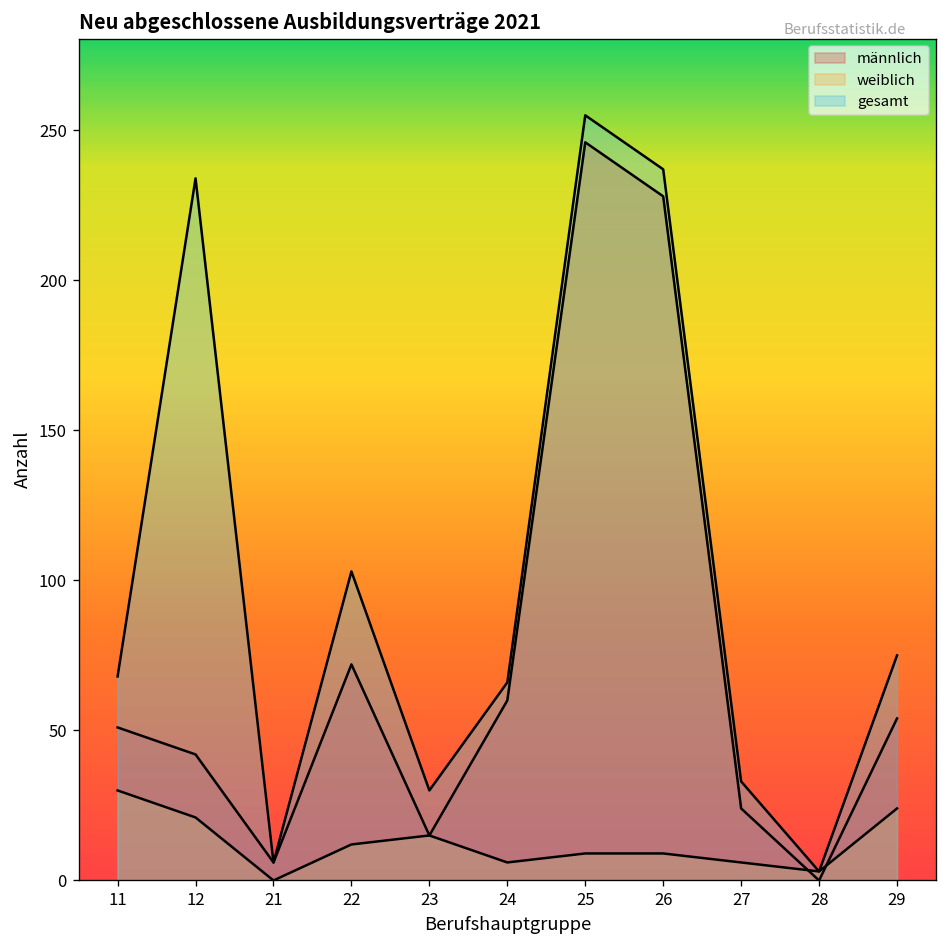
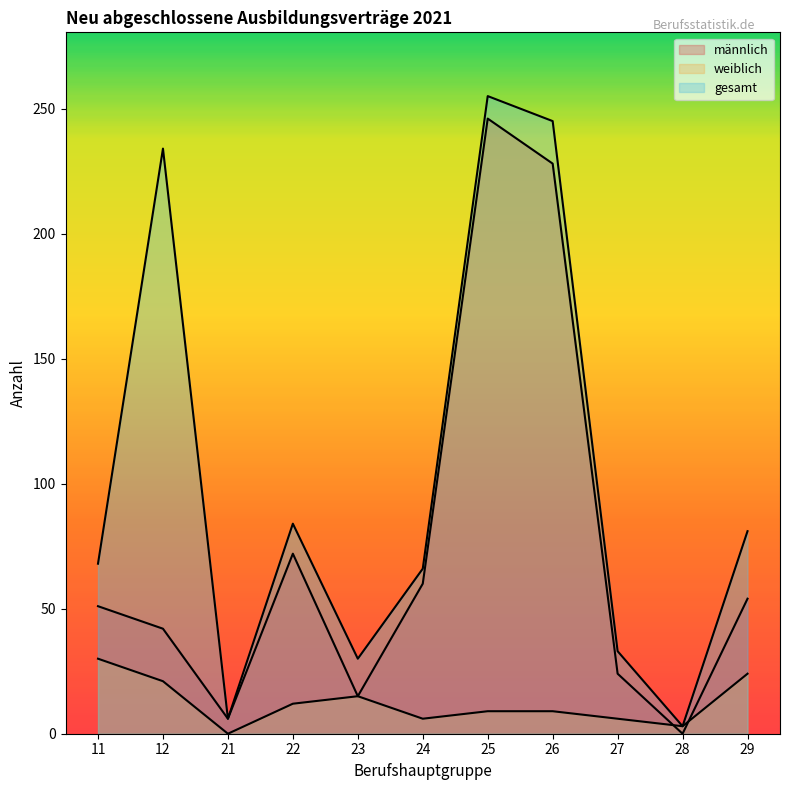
gesamt, 22: 103 -> 84
gesamt, 26: 237 -> 245
gesamt, 29: 75 -> 81
